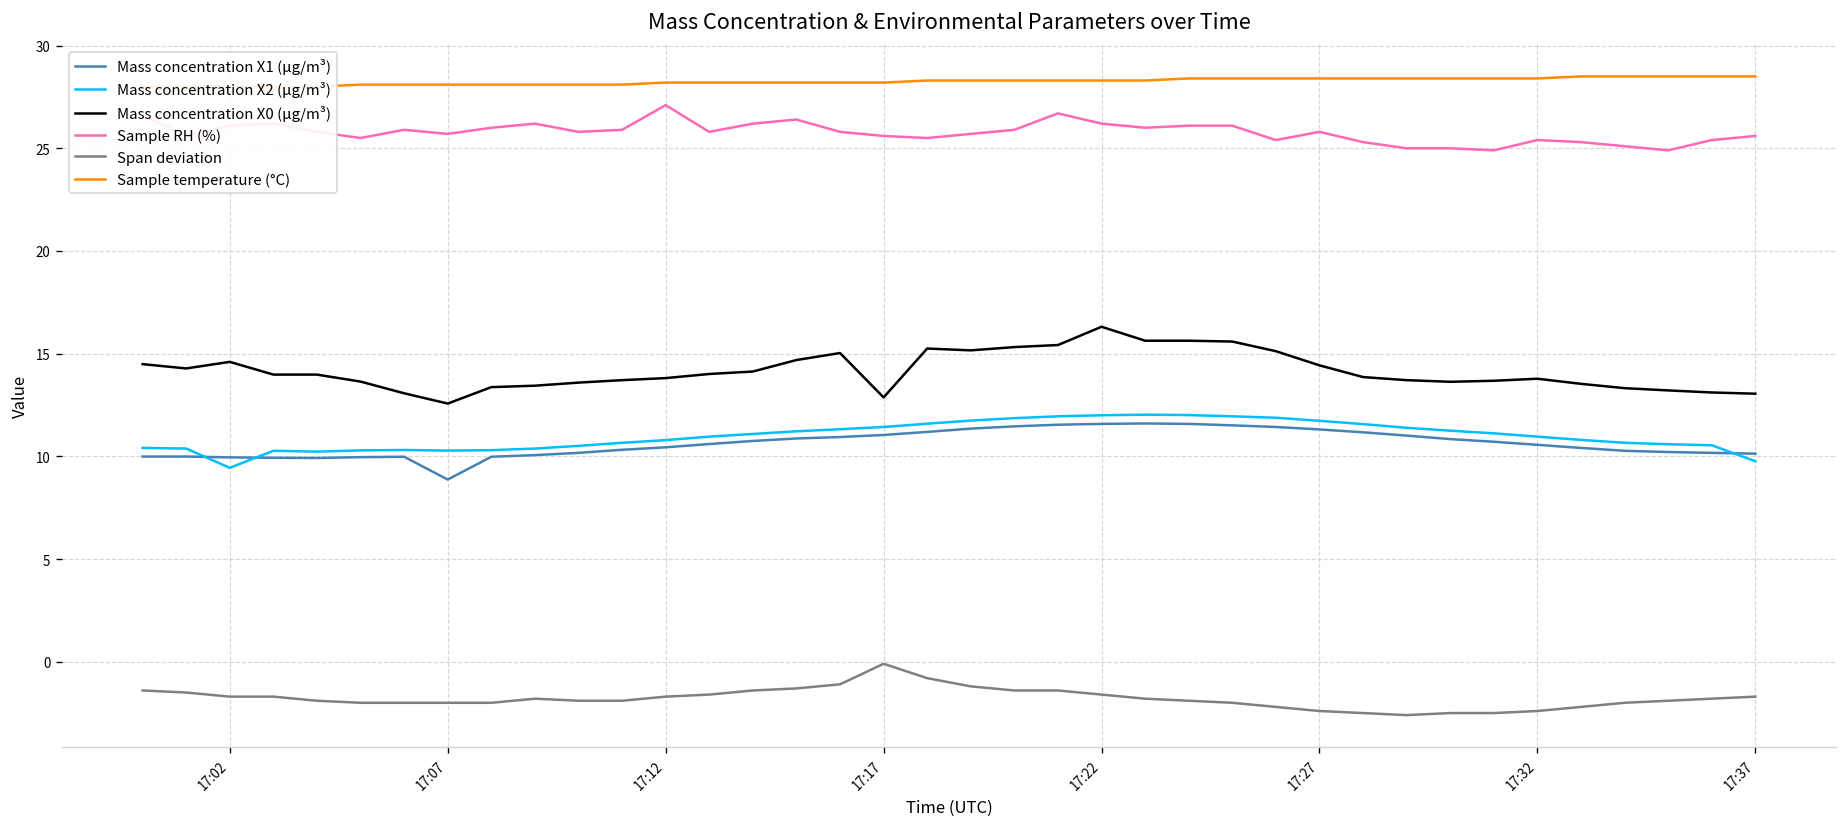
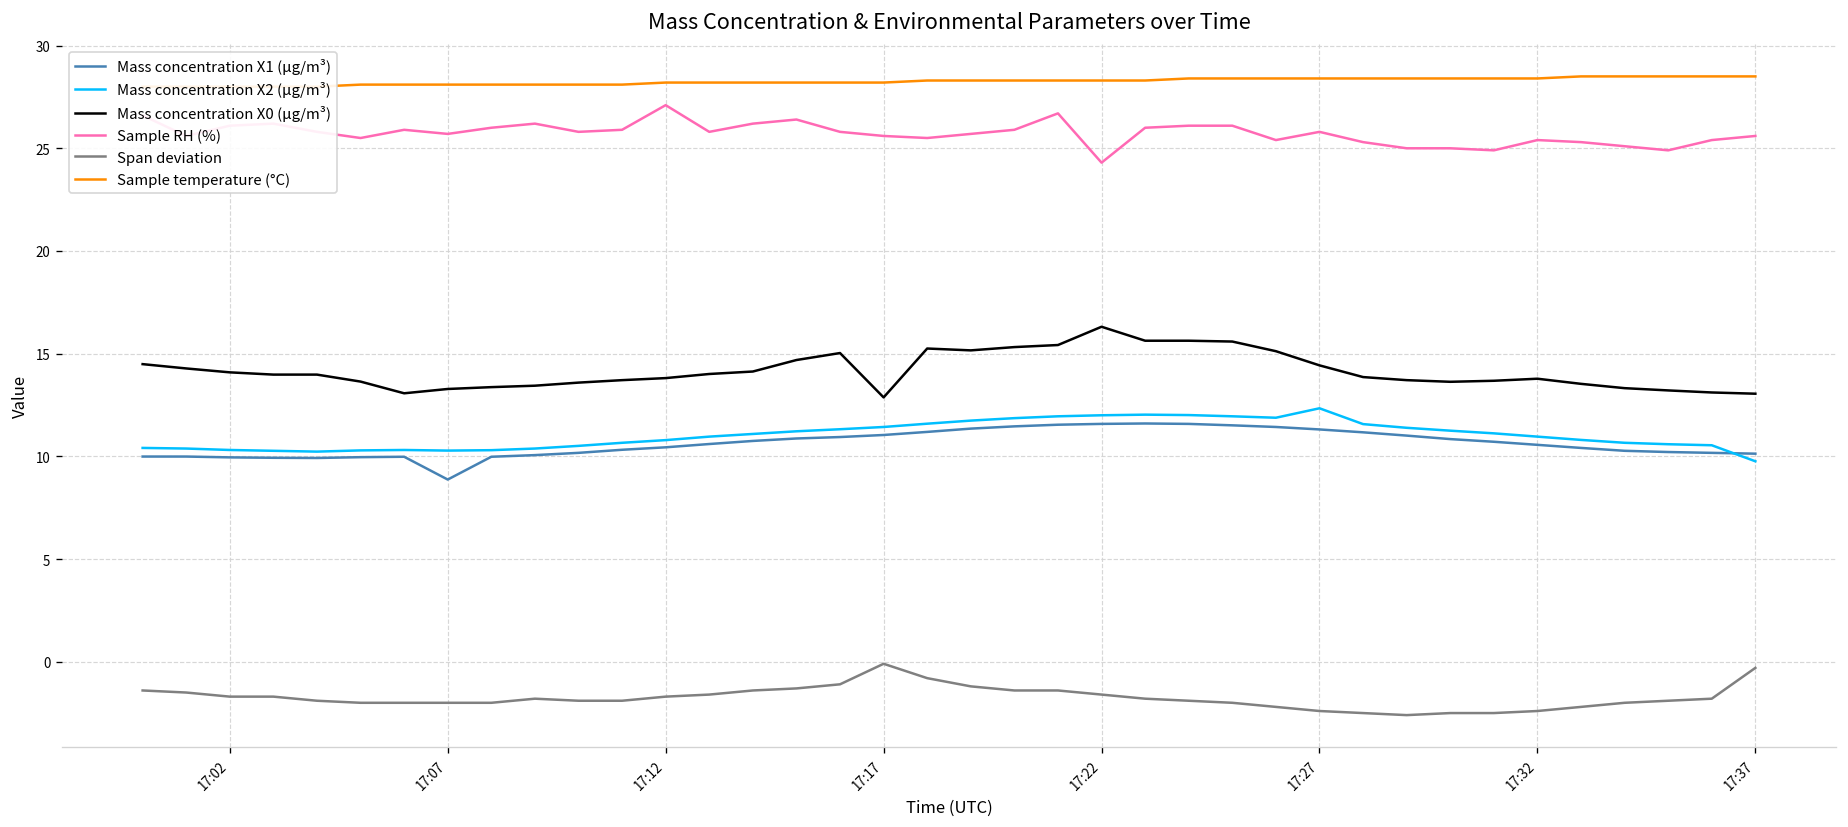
Mass concentration X2 (μg/m³), 17:02: 9.4 -> 10.3
Mass concentration X0 (μg/m³), 17:02: 14.6 -> 14.1
Mass concentration X0 (μg/m³), 17:07: 12.6 -> 13.3
Sample RH (%), 17:22: 26.2 -> 24.3
Mass concentration X2 (μg/m³), 17:27: 11.7 -> 12.3
Span deviation, 17:37: -1.7 -> -0.3
